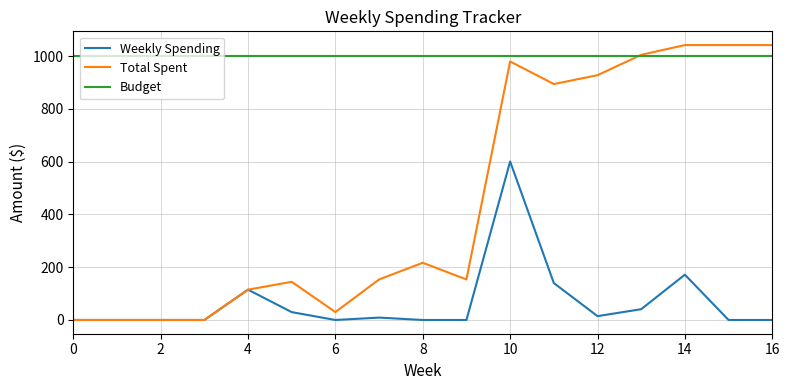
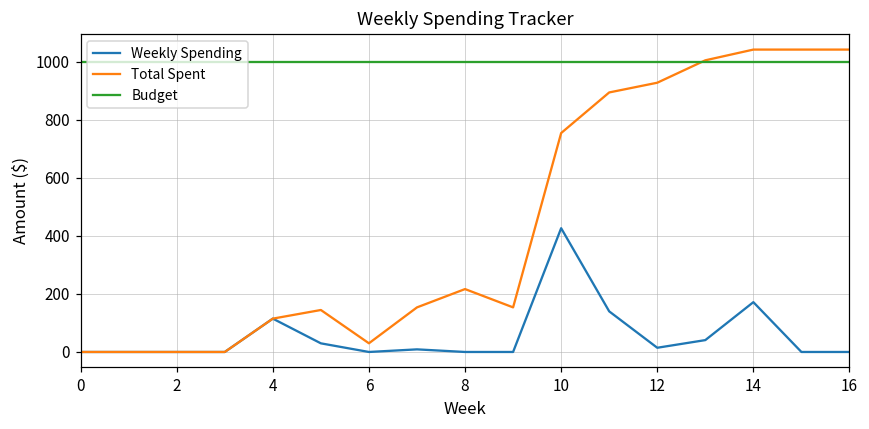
Weekly Spending, 10: 600 -> 430
Total Spent, 10: 980 -> 750
